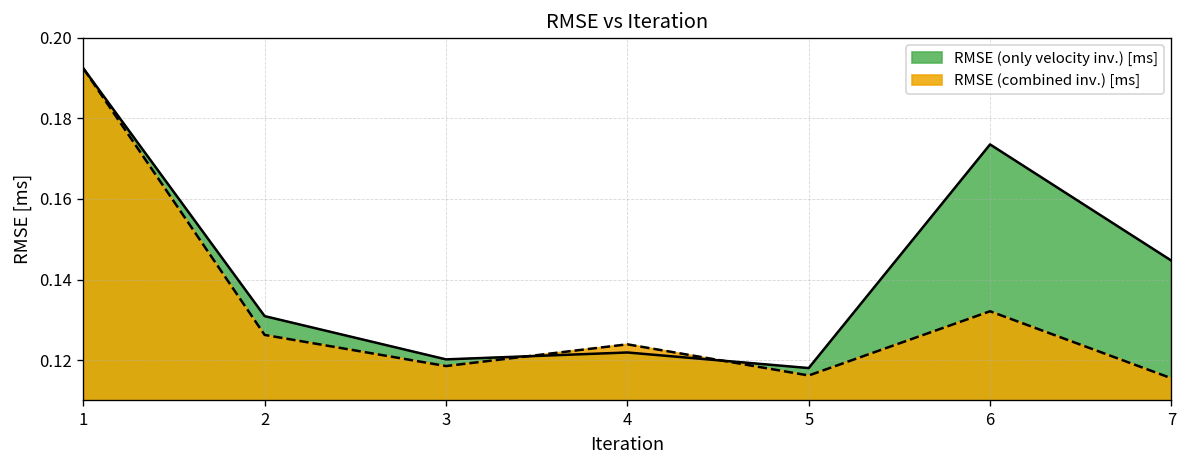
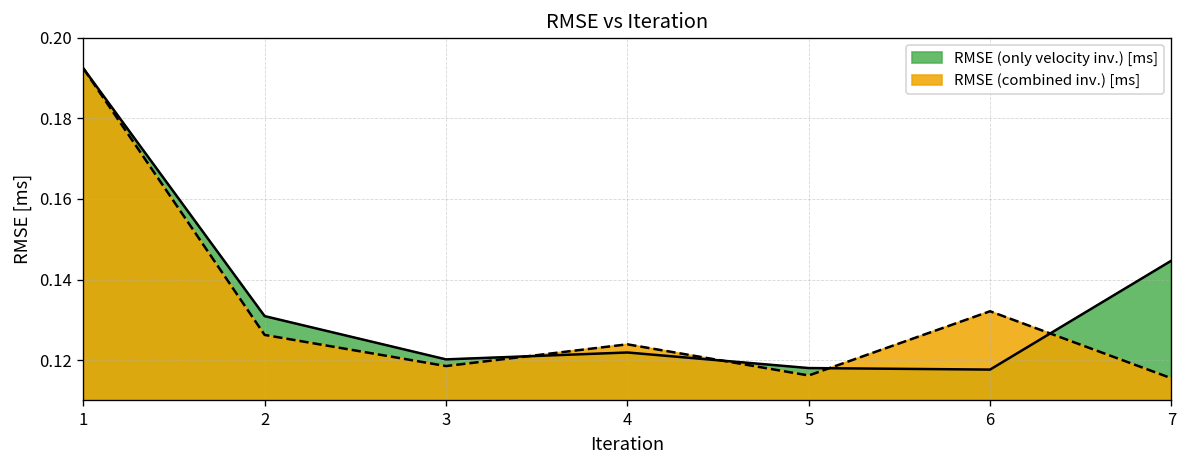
RMSE (only velocity inv.) [ms], 6: 0.174 -> 0.118
